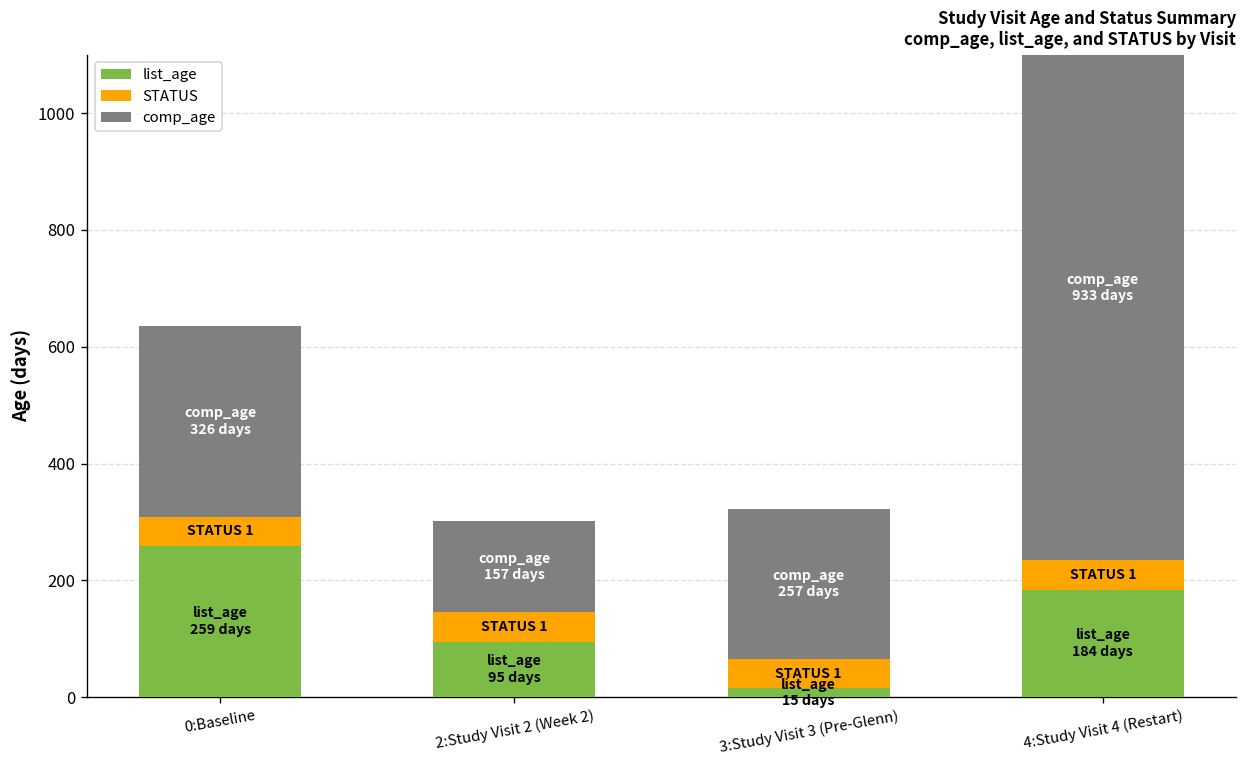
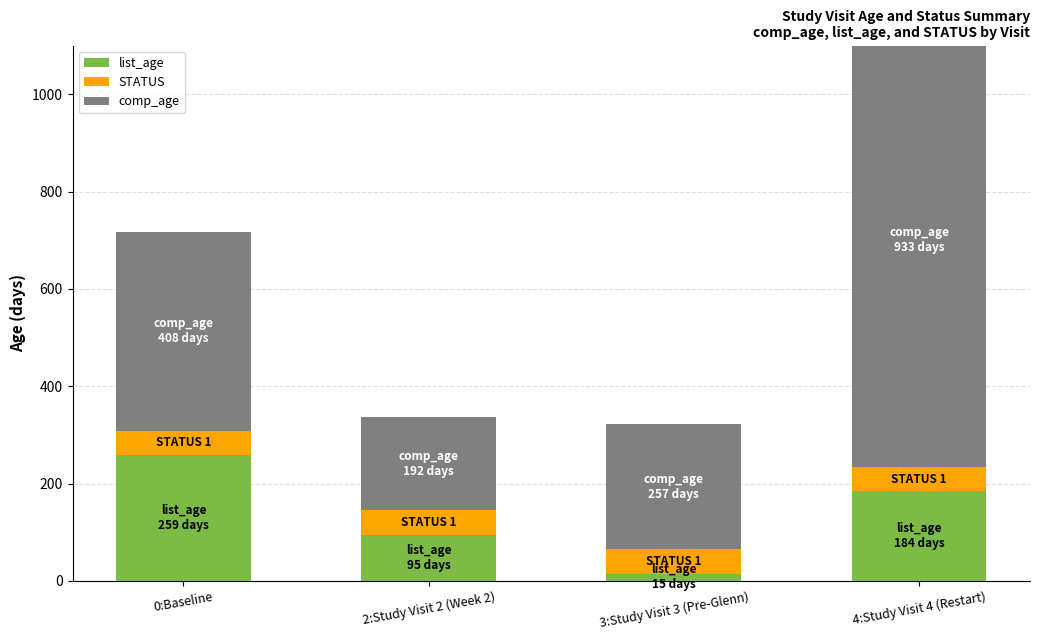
comp_age, 0:Baseline: 326 -> 408
comp_age, 2:Study Visit 2 (Week 2): 157 -> 192
